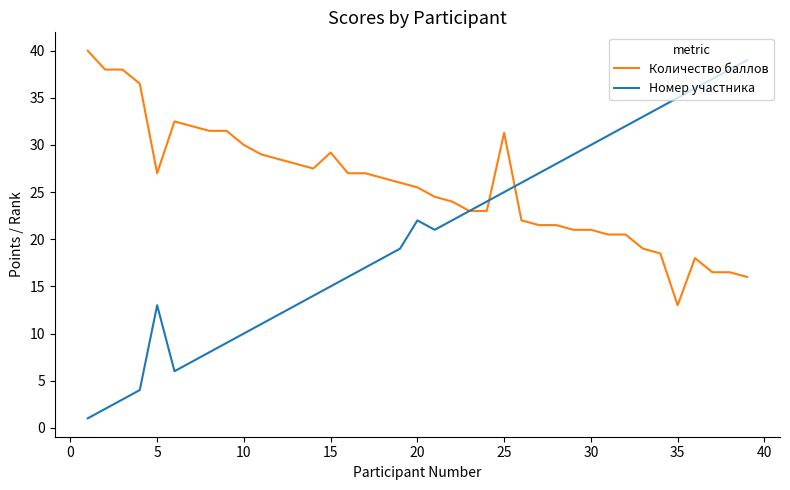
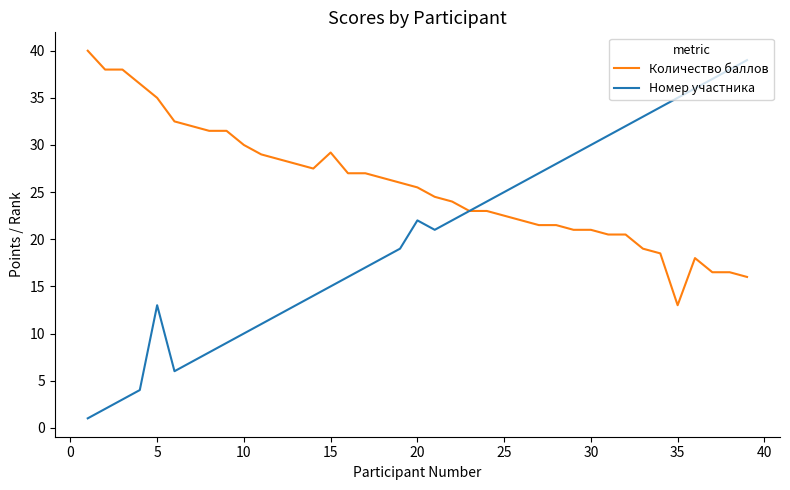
Количество баллов, 5: 27 -> 35
Количество баллов, 25: 31 -> 23
